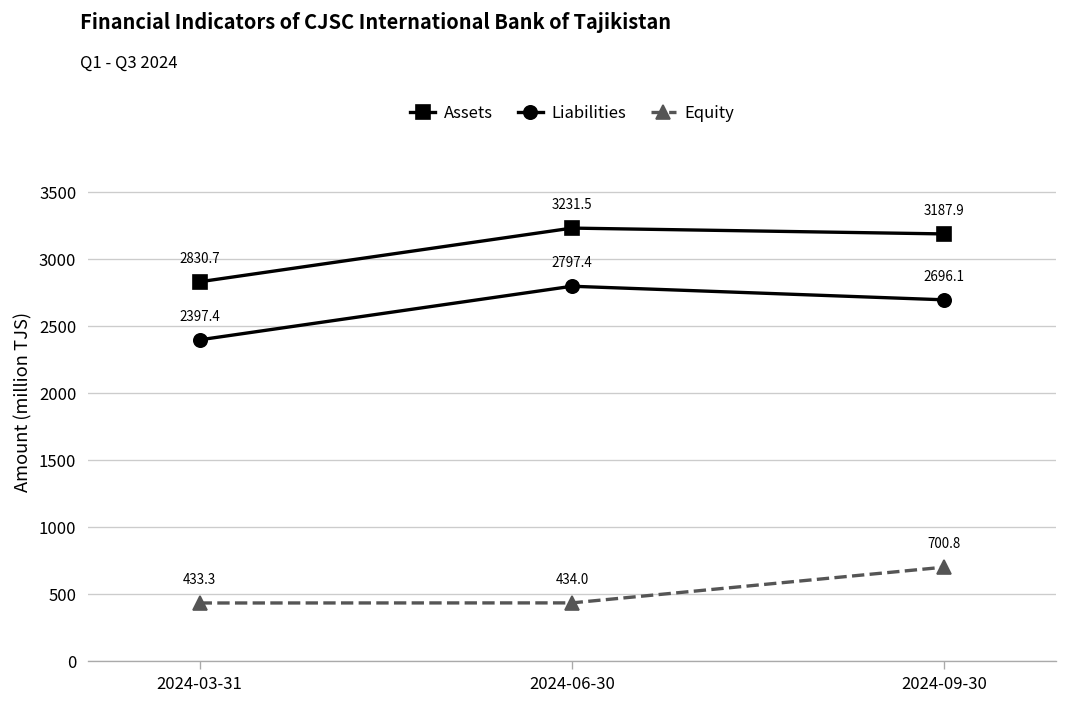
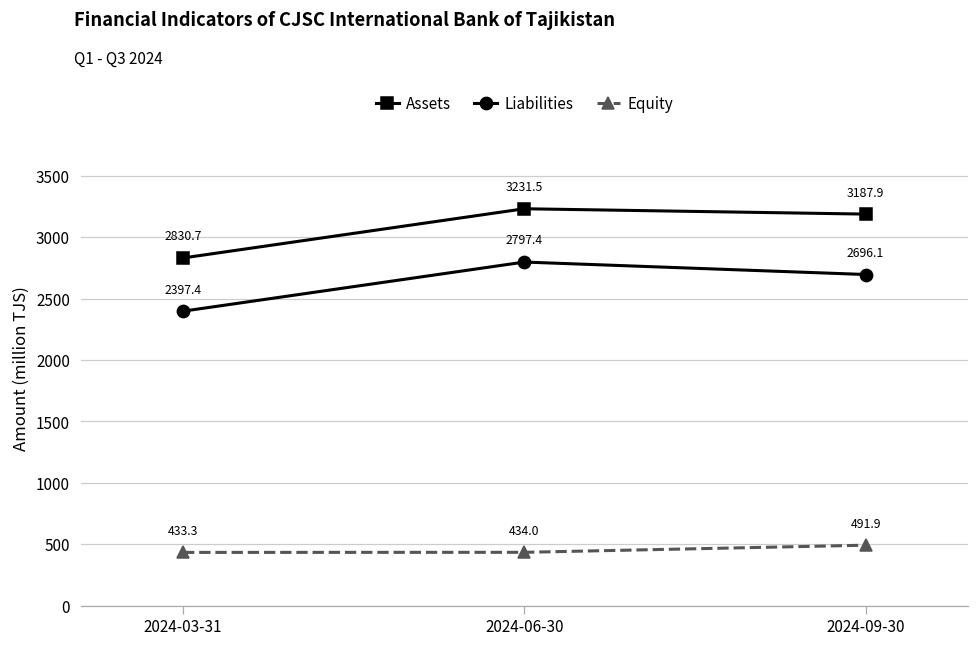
Equity, 2024-09-30: 700.8 -> 491.9
